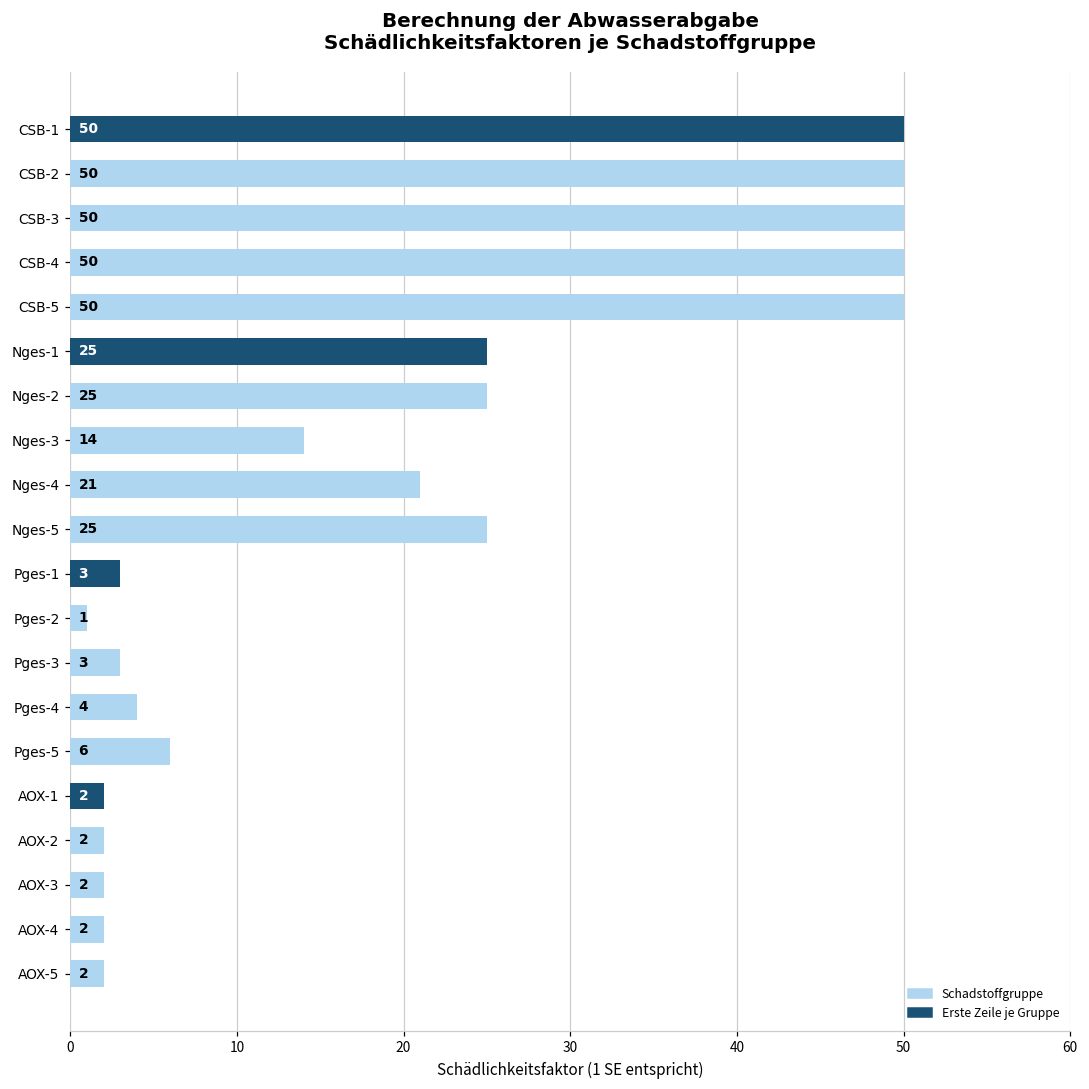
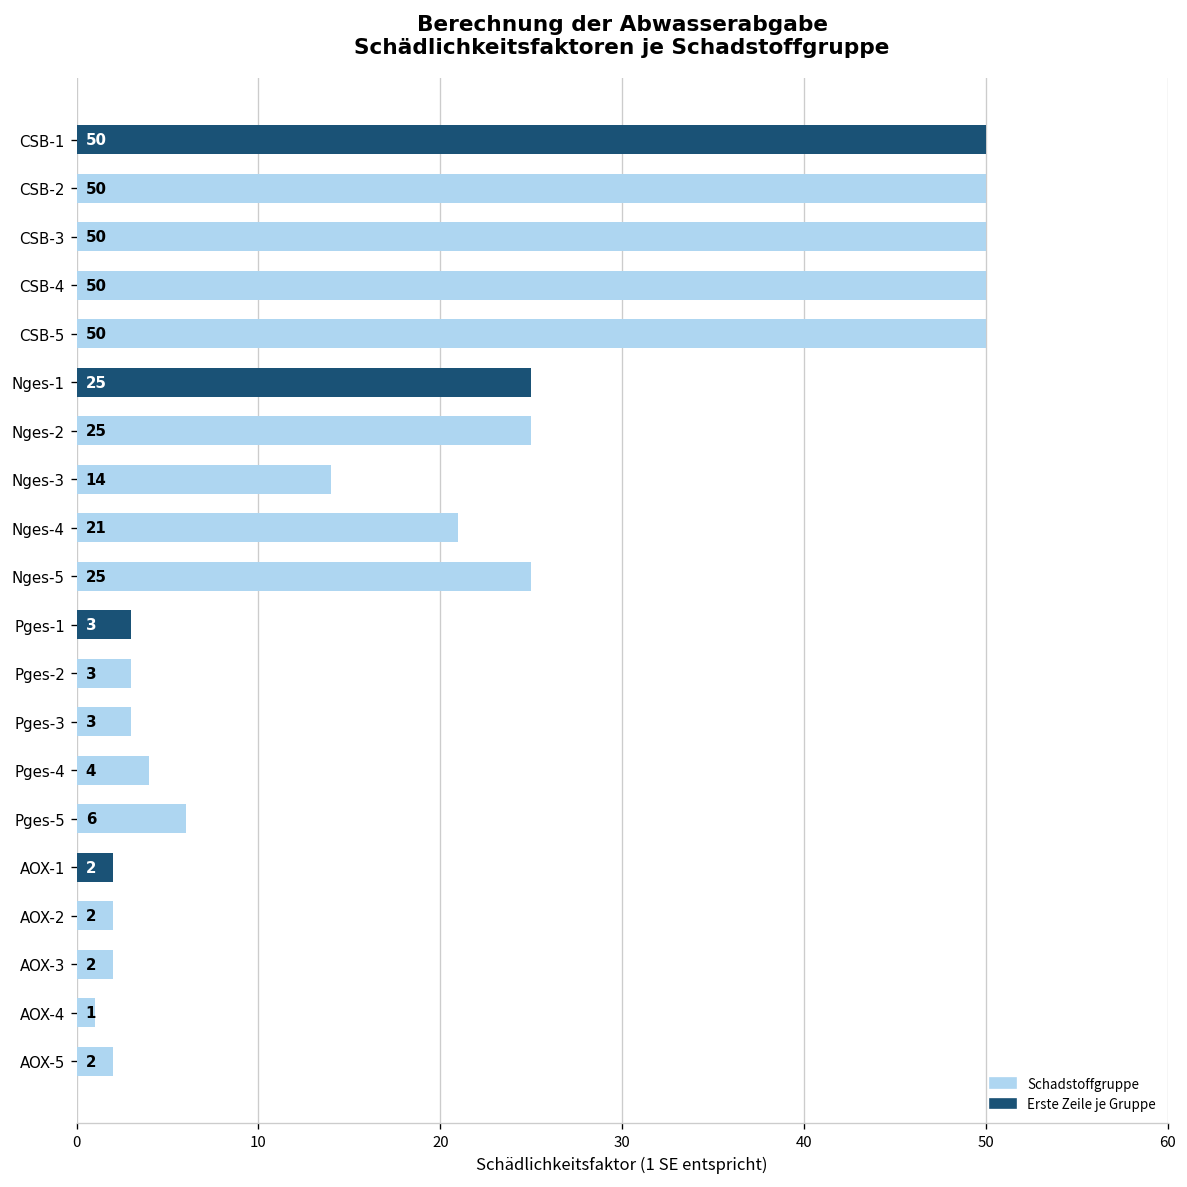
Pges-2: 1 -> 3
AOX-4: 2 -> 1
